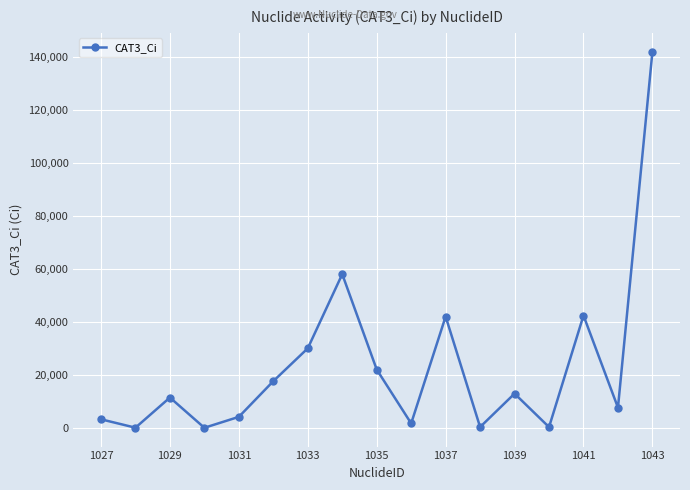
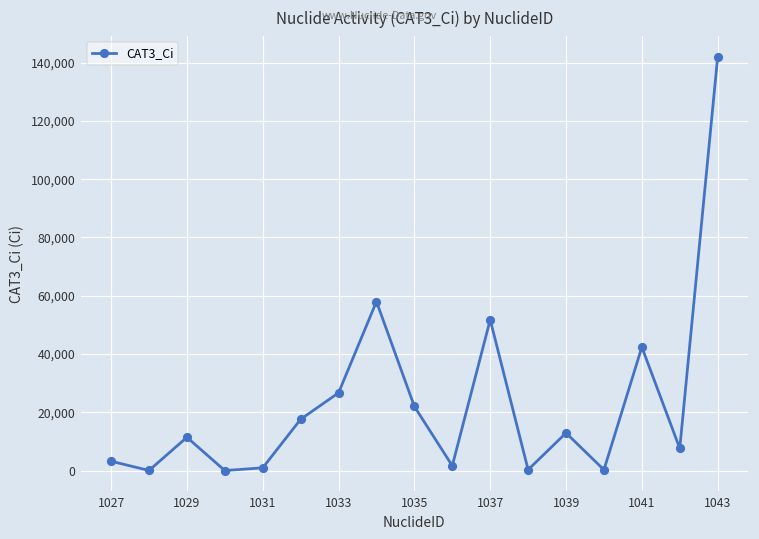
1031: 4,000 -> 1,000
1033: 30,000 -> 27,000
1037: 42,000 -> 52,000
